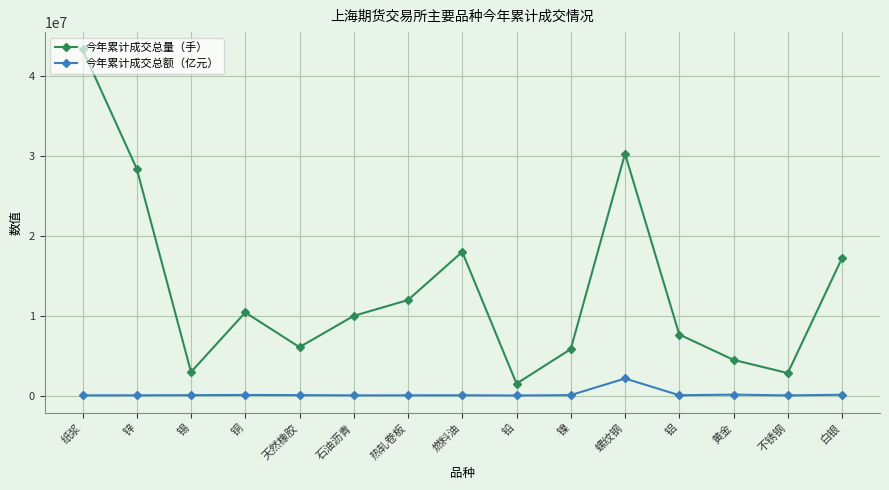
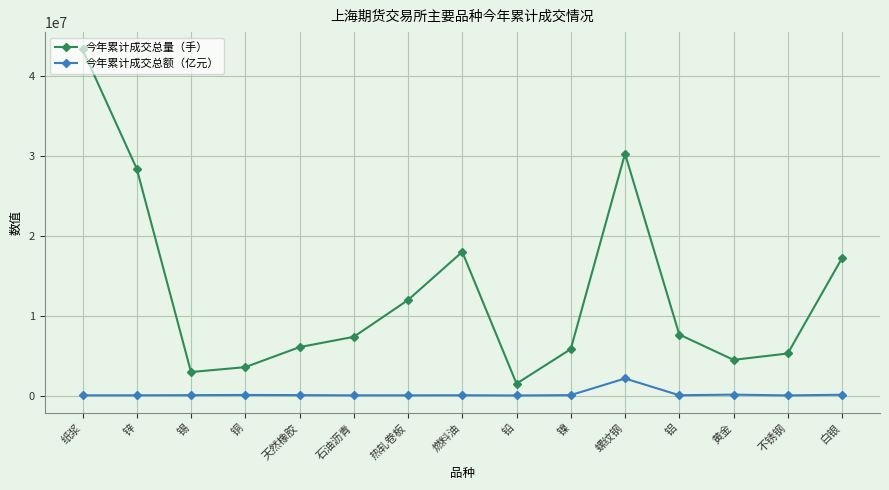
今年累计成交总量（手）, 铜: 10000000 -> 4000000
今年累计成交总量（手）, 石油沥青: 10000000 -> 7000000
今年累计成交总量（手）, 不锈钢: 3000000 -> 5000000
